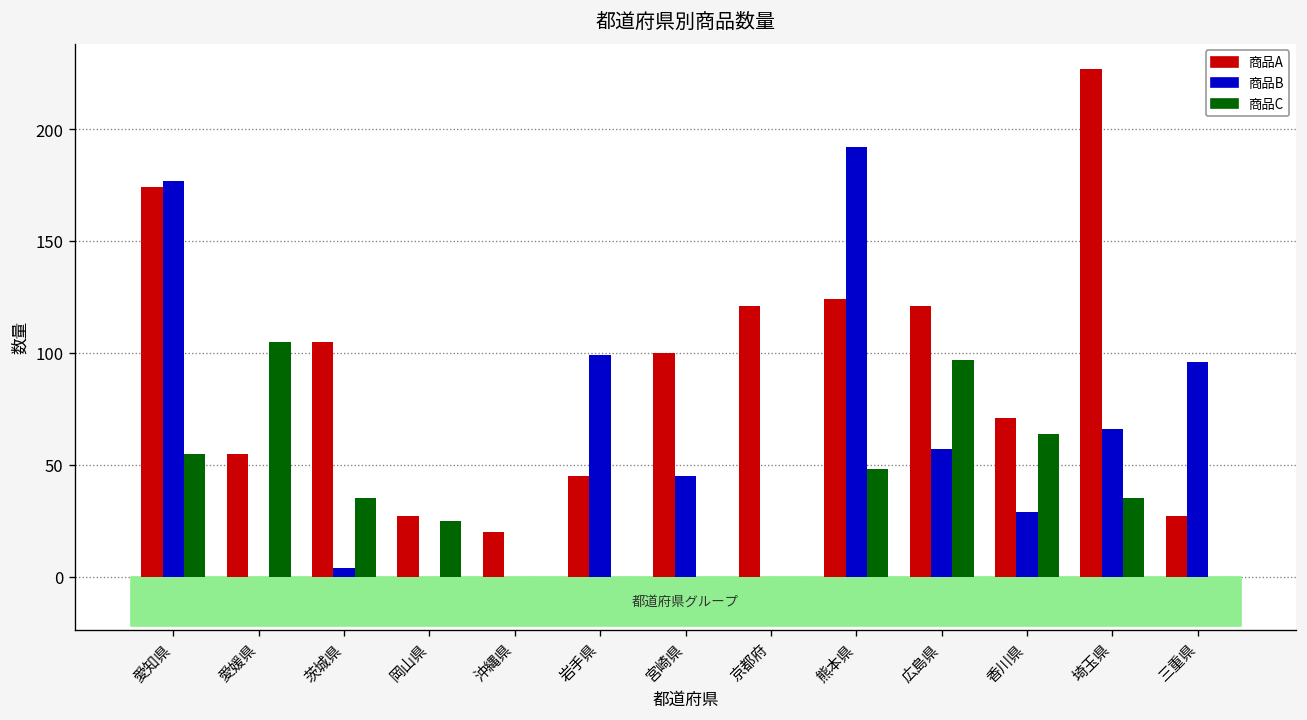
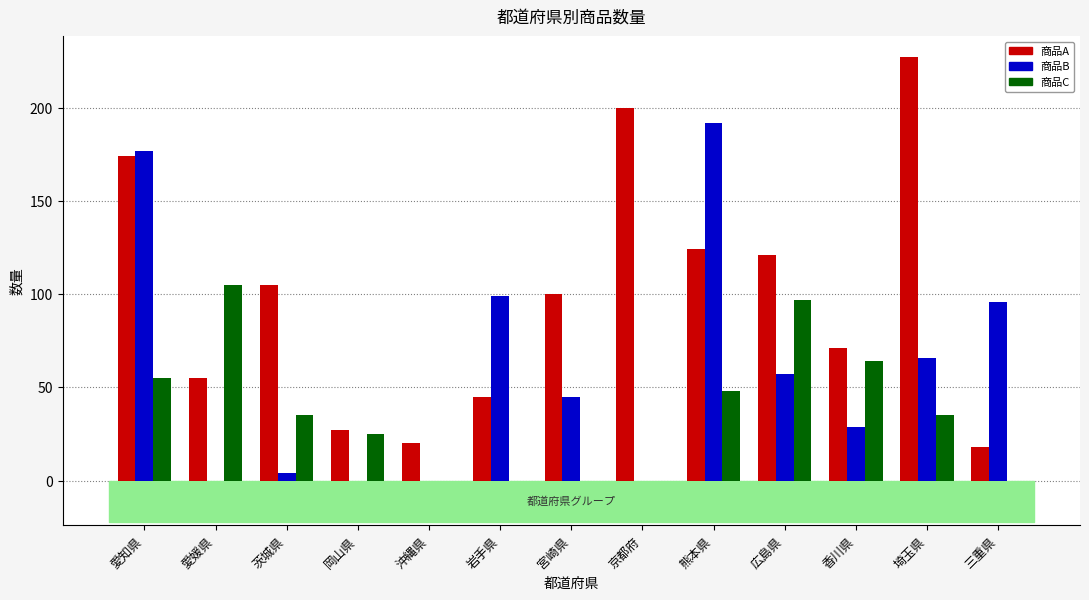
商品A, 京都府: 121 -> 200
商品A, 三重県: 27 -> 18
